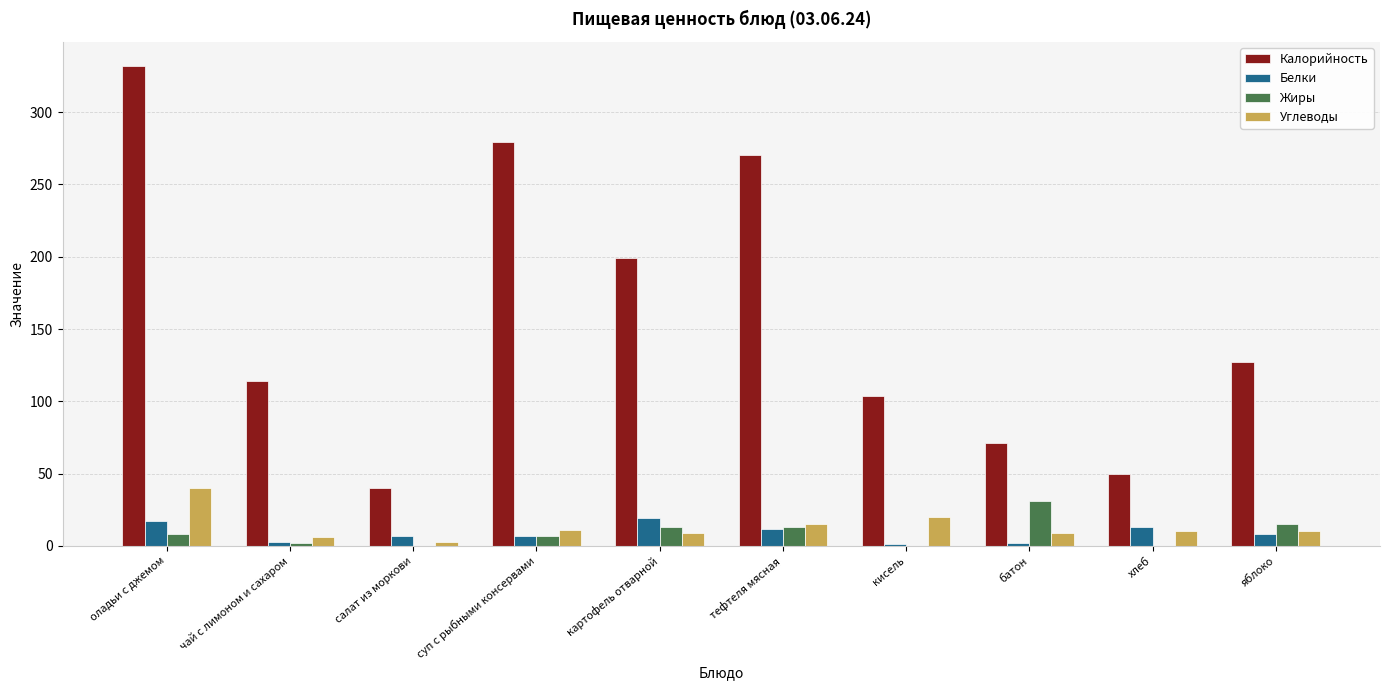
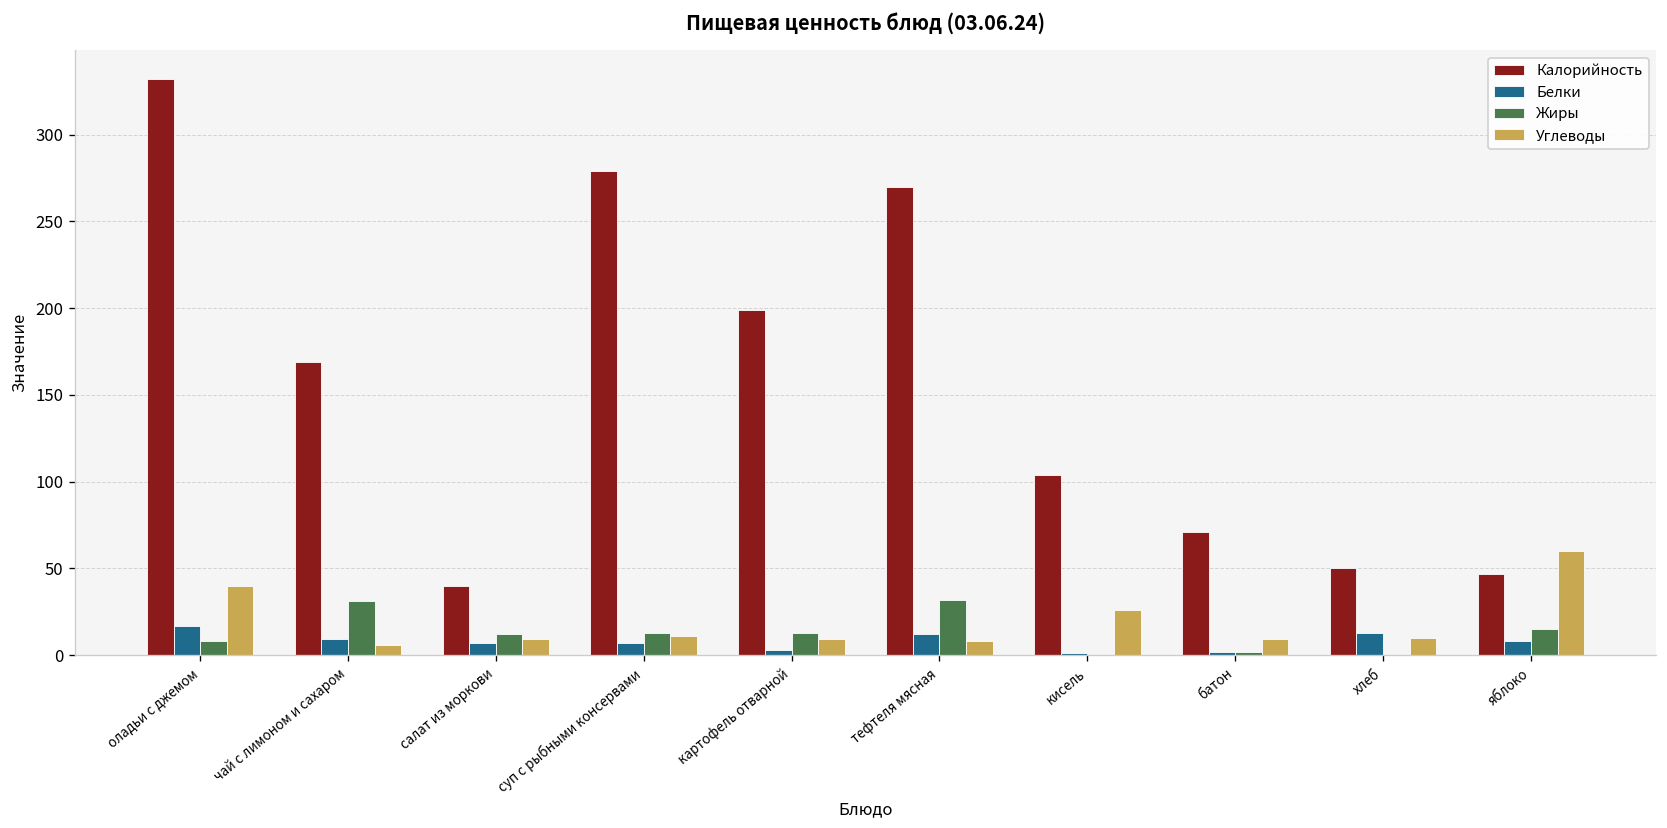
Калорийность, чай с лимоном и сахаром: 114 -> 169
Белки, чай с лимоном и сахаром: 3 -> 9
Жиры, чай с лимоном и сахаром: 2 -> 31
Жиры, салат из моркови: 0 -> 12
Углеводы, салат из моркови: 3 -> 9
Жиры, суп с рыбными консервами: 7 -> 13
Белки, картофель отварной: 19 -> 3
Жиры, тефтеля мясная: 13 -> 32
Углеводы, тефтеля мясная: 15 -> 8
Углеводы, кисель: 20 -> 26
Жиры, батон: 31 -> 2
Калорийность, яблоко: 127 -> 47
Углеводы, яблоко: 10 -> 60
